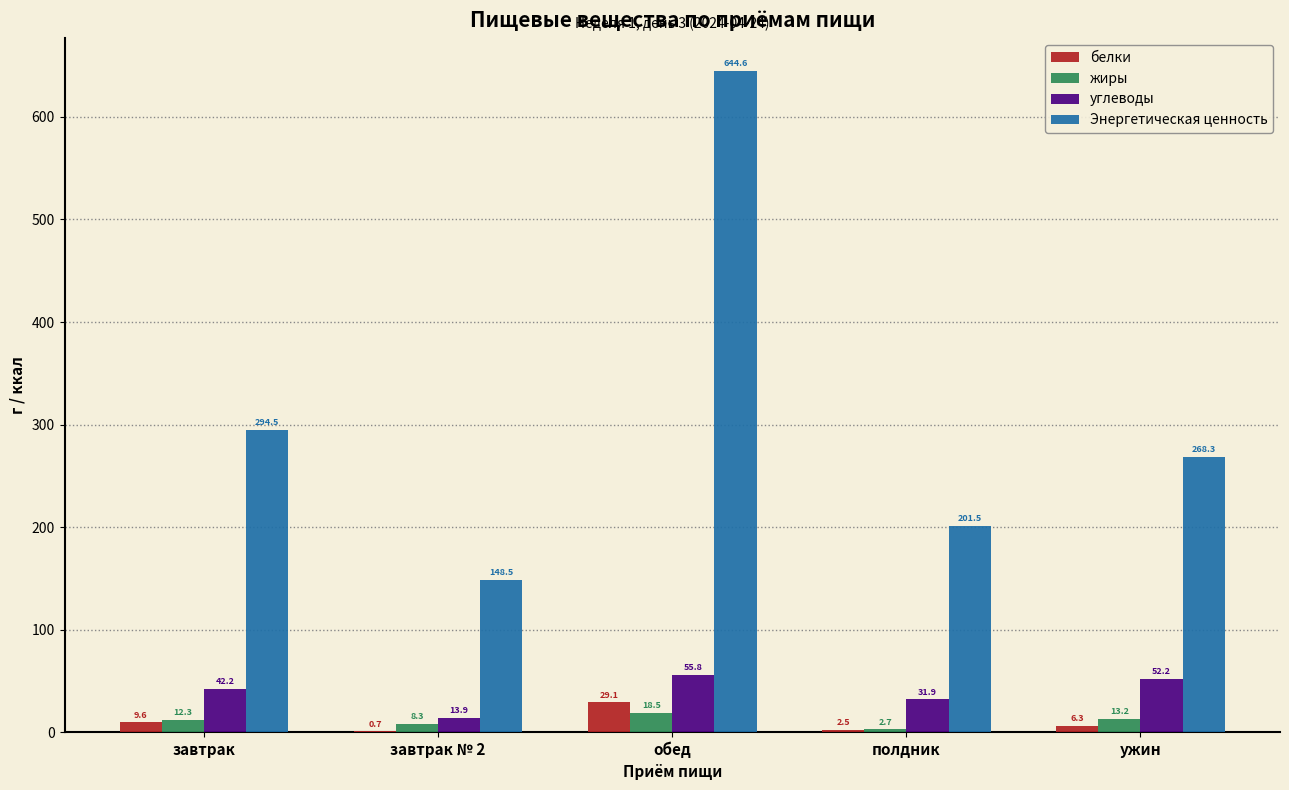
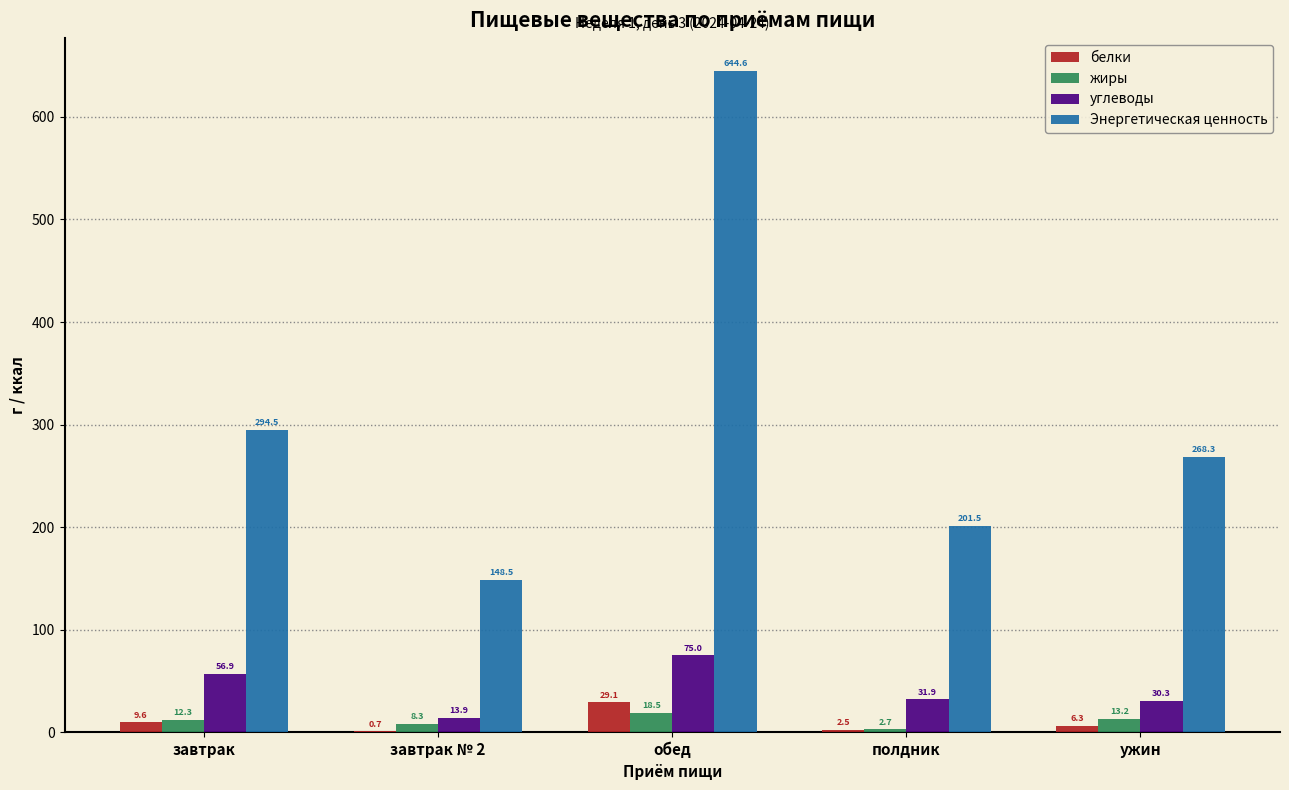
углеводы, завтрак: 42.2 -> 56.9
углеводы, обед: 55.8 -> 75.0
углеводы, ужин: 52.2 -> 30.3
